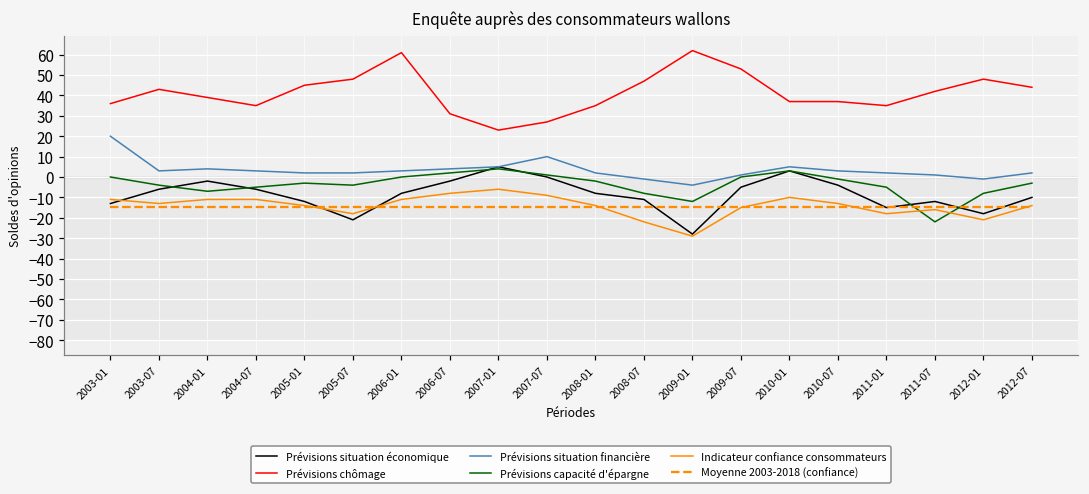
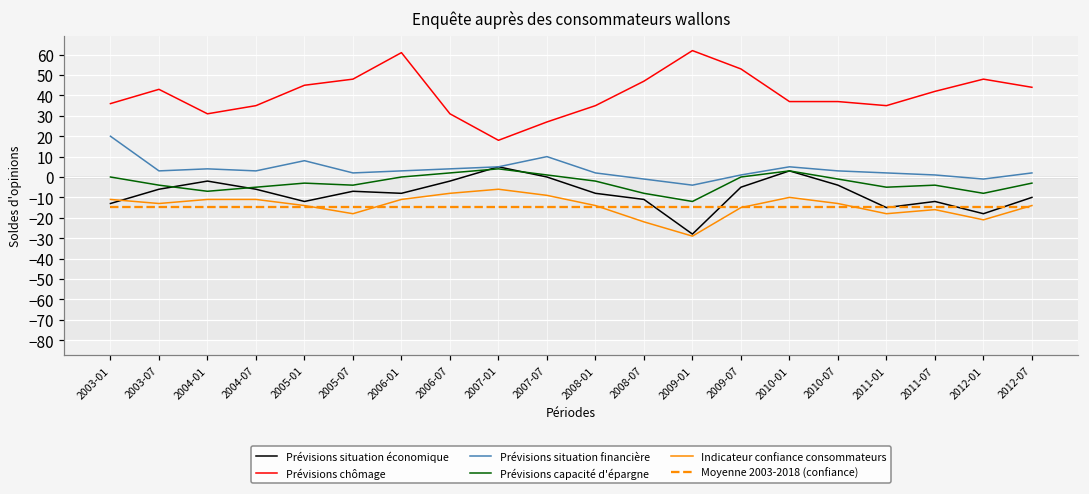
Prévisions chômage, 2004-01: 39 -> 31
Prévisions situation financière, 2005-01: 2 -> 8
Prévisions situation économique, 2005-07: -21 -> -7
Prévisions chômage, 2007-01: 23 -> 18
Prévisions capacité d'épargne, 2011-07: -22 -> -4
